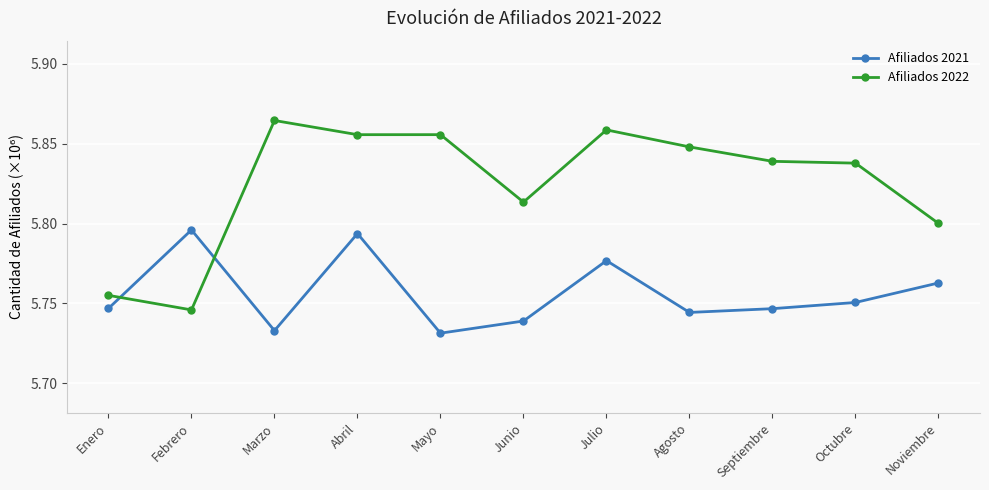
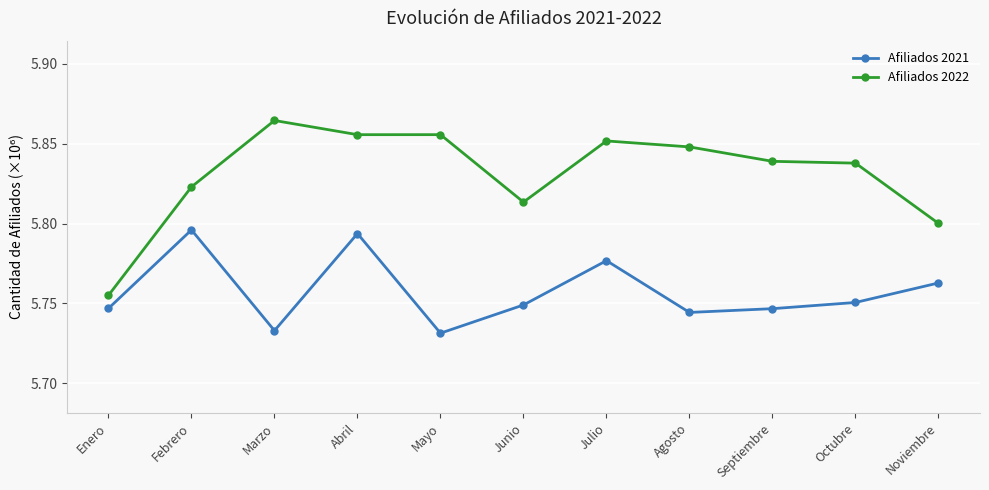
Afiliados 2022, Febrero: 5.746 -> 5.823
Afiliados 2021, Junio: 5.739 -> 5.749
Afiliados 2022, Julio: 5.859 -> 5.852
